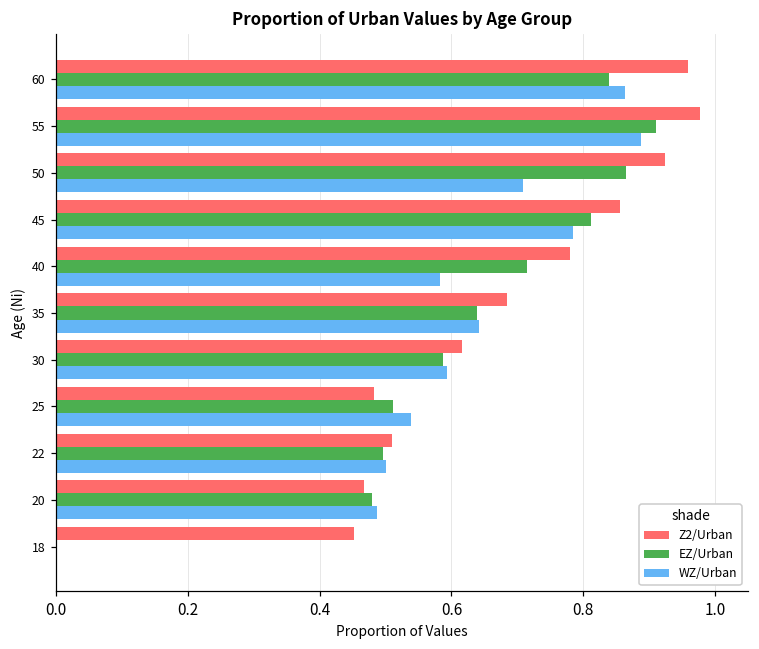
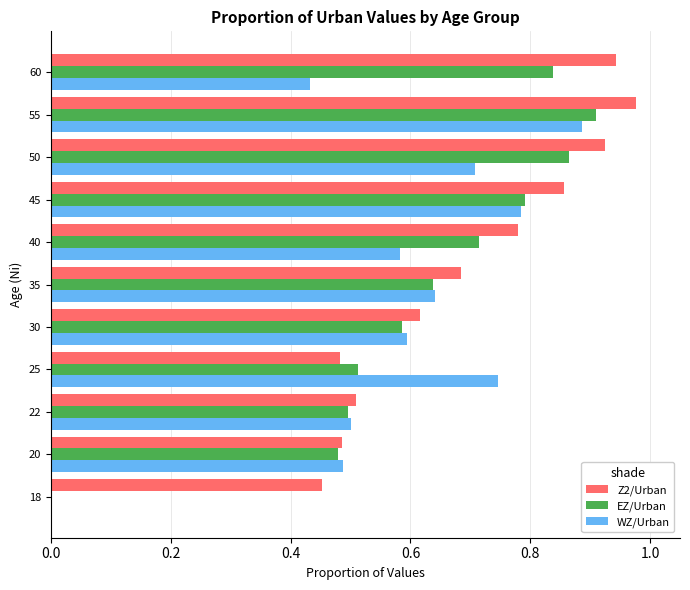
Z2/Urban, 60: 0.96 -> 0.94
WZ/Urban, 60: 0.86 -> 0.43
EZ/Urban, 45: 0.81 -> 0.79
WZ/Urban, 25: 0.54 -> 0.75
Z2/Urban, 20: 0.47 -> 0.49
